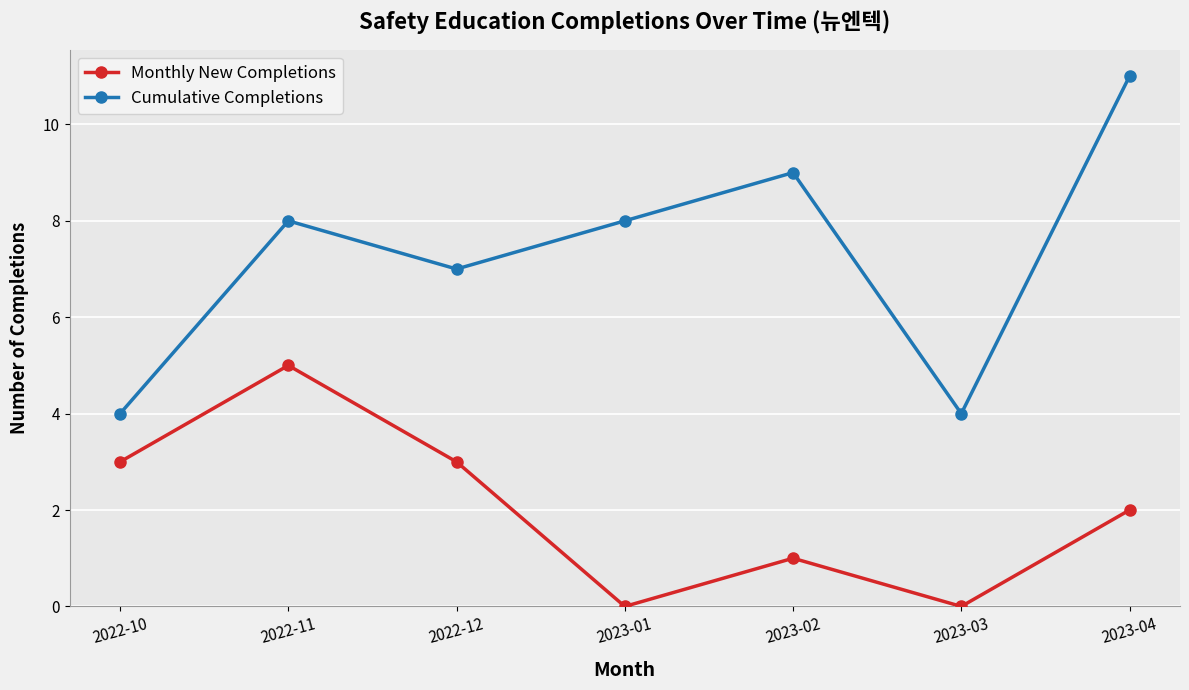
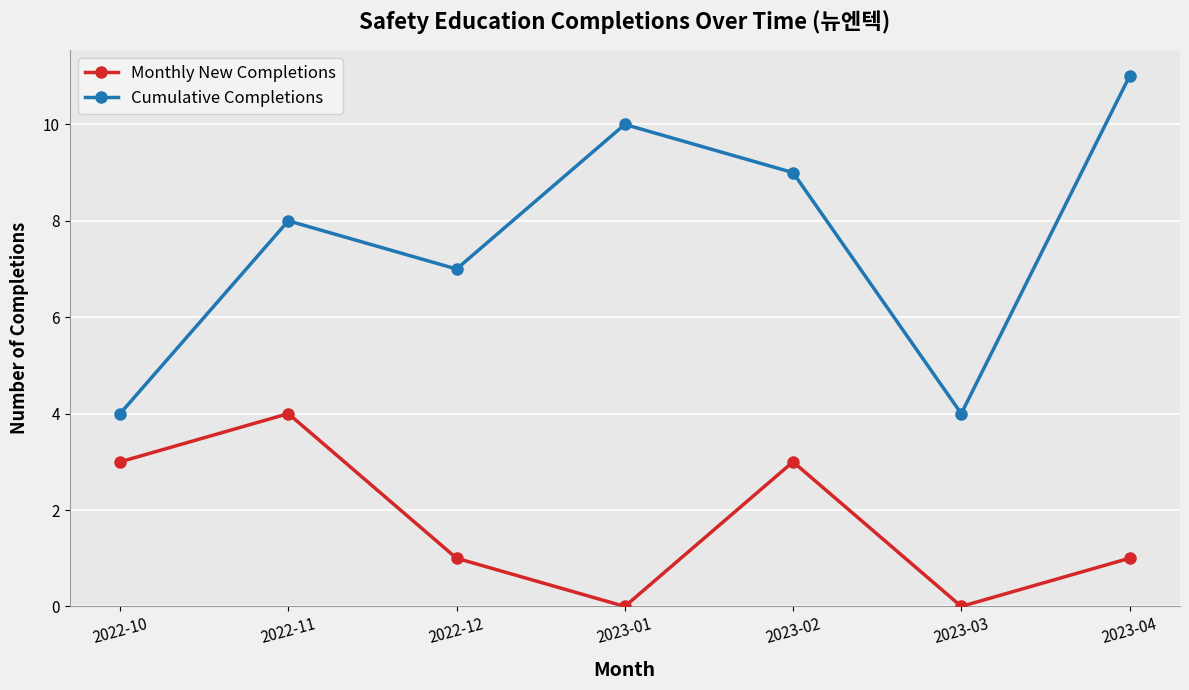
Monthly New Completions, 2022-11: 5 -> 4
Monthly New Completions, 2022-12: 3 -> 1
Cumulative Completions, 2023-01: 8 -> 10
Monthly New Completions, 2023-02: 1 -> 3
Monthly New Completions, 2023-04: 2 -> 1
